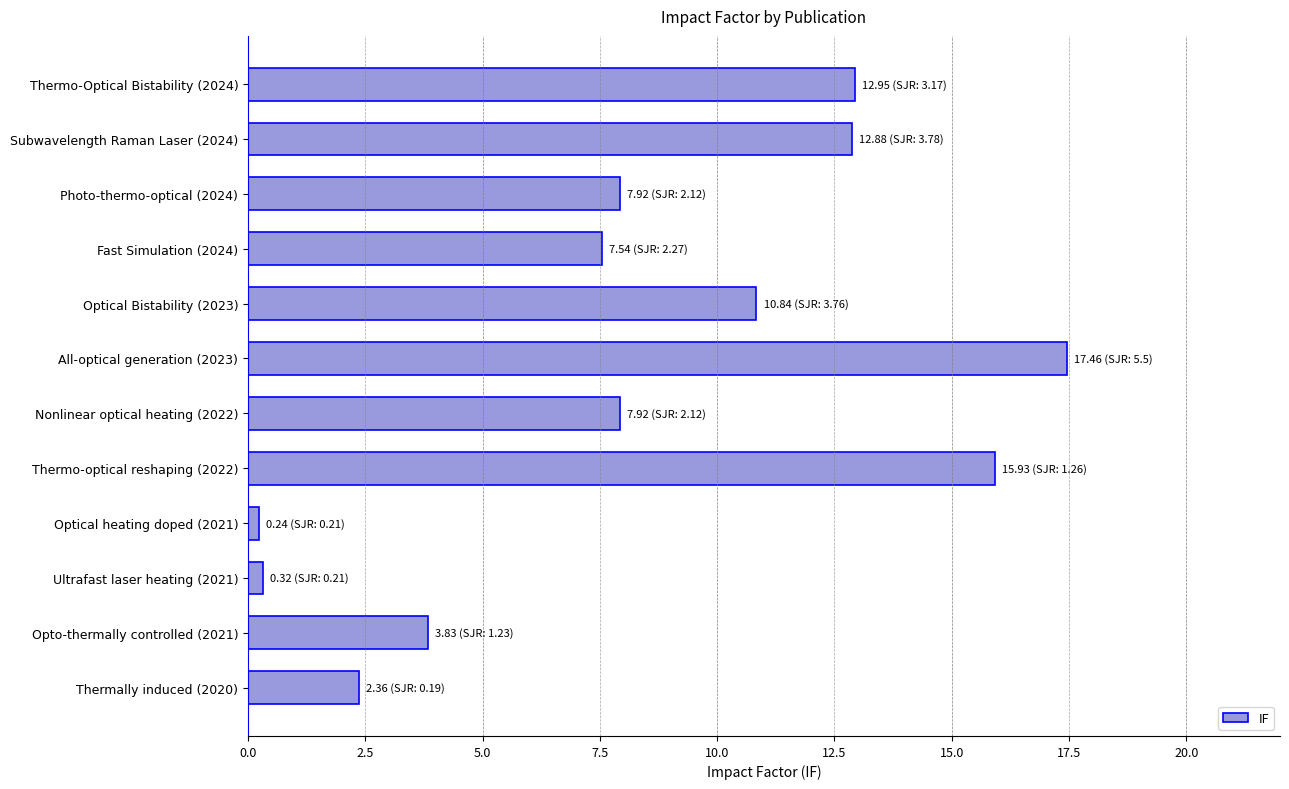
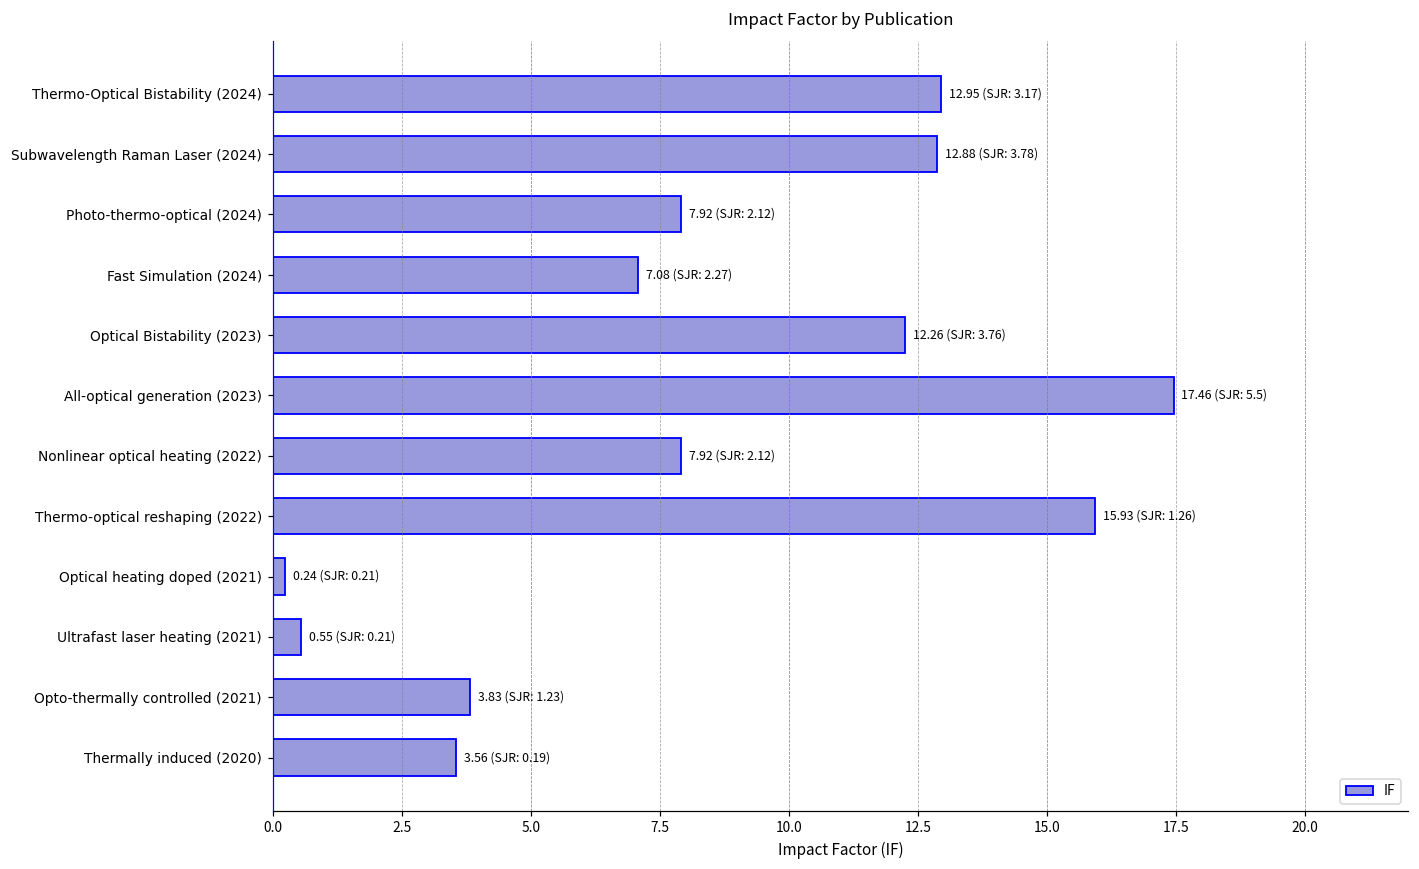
Fast Simulation (2024): 7.54 -> 7.08
Optical Bistability (2023): 10.84 -> 12.26
Ultrafast laser heating (2021): 0.32 -> 0.55
Thermally induced (2020): 2.36 -> 3.56
